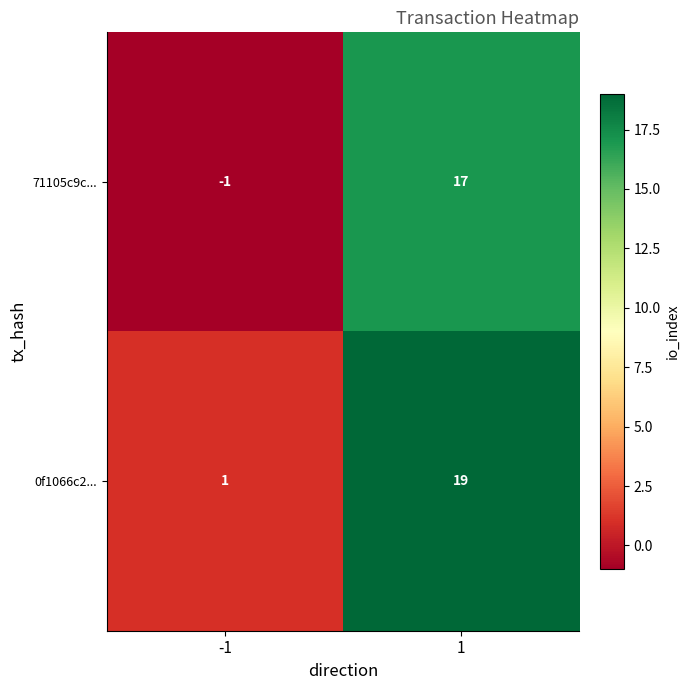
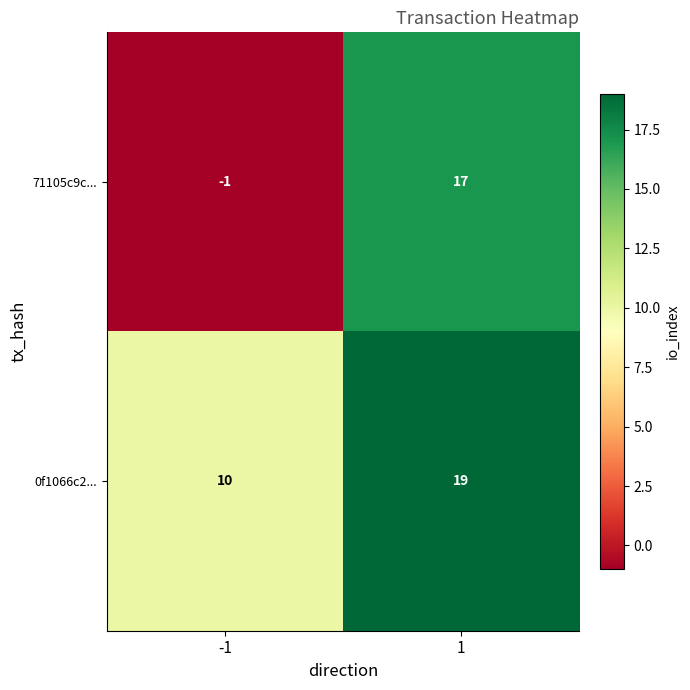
0f1066c2..., -1: 1 -> 10
